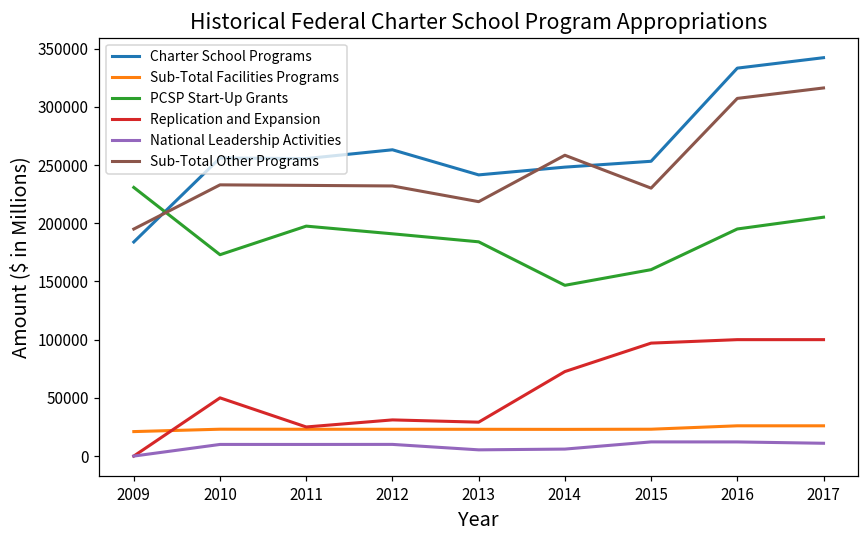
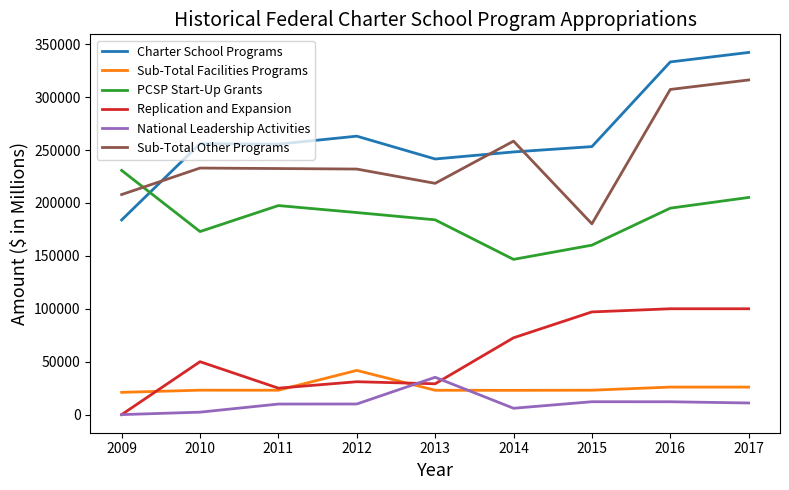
Sub-Total Other Programs, 2009: 195000 -> 208000
National Leadership Activities, 2010: 10000 -> 2000
Sub-Total Facilities Programs, 2012: 23000 -> 42000
National Leadership Activities, 2013: 5000 -> 35000
Sub-Total Other Programs, 2015: 230000 -> 180000
